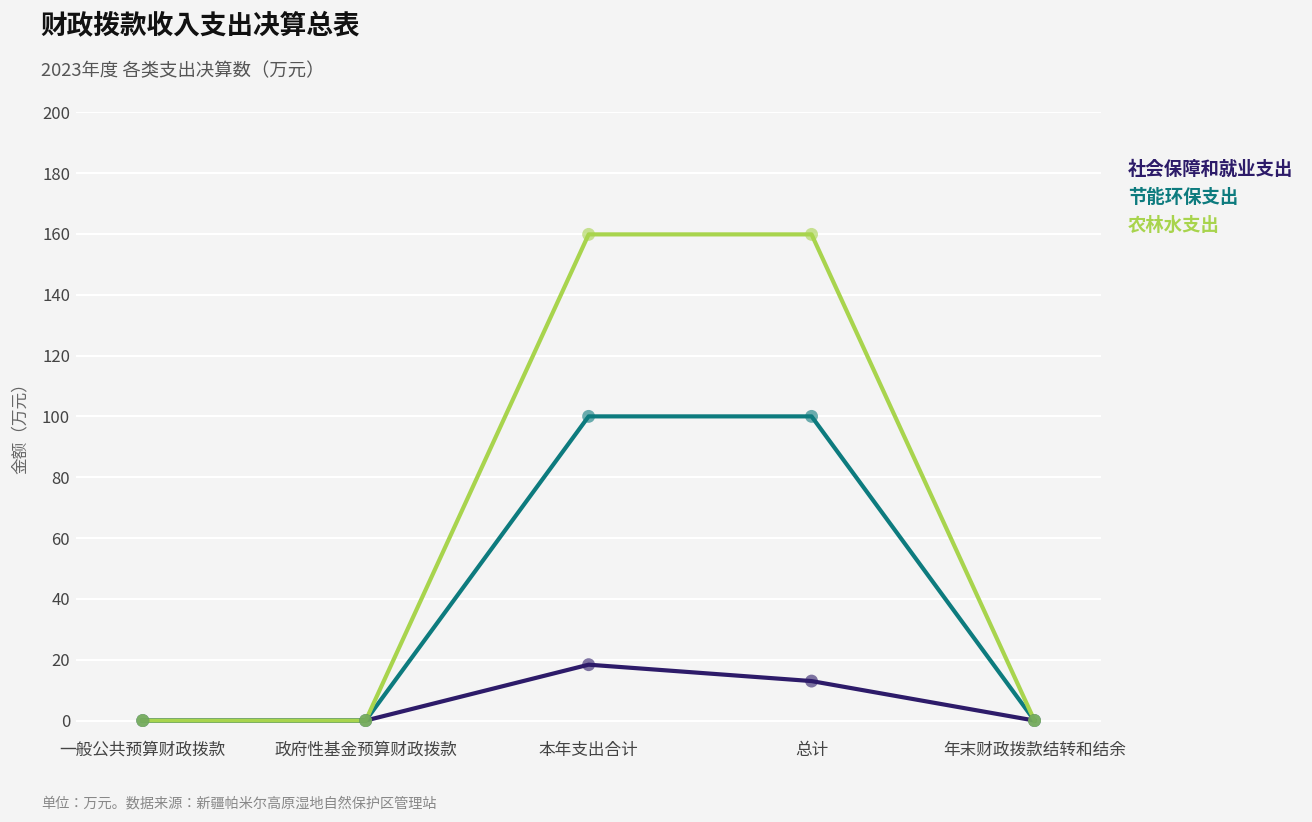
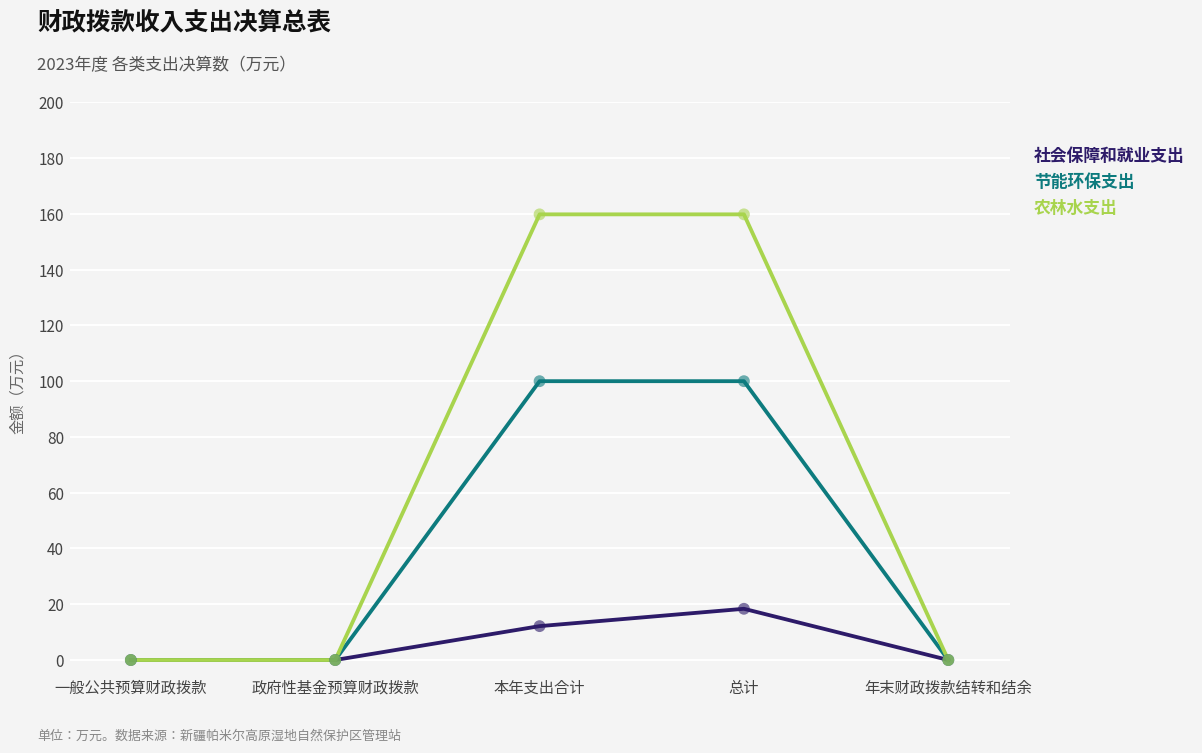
社会保障和就业支出, 本年支出合计: 18 -> 12
社会保障和就业支出, 总计: 13 -> 18
